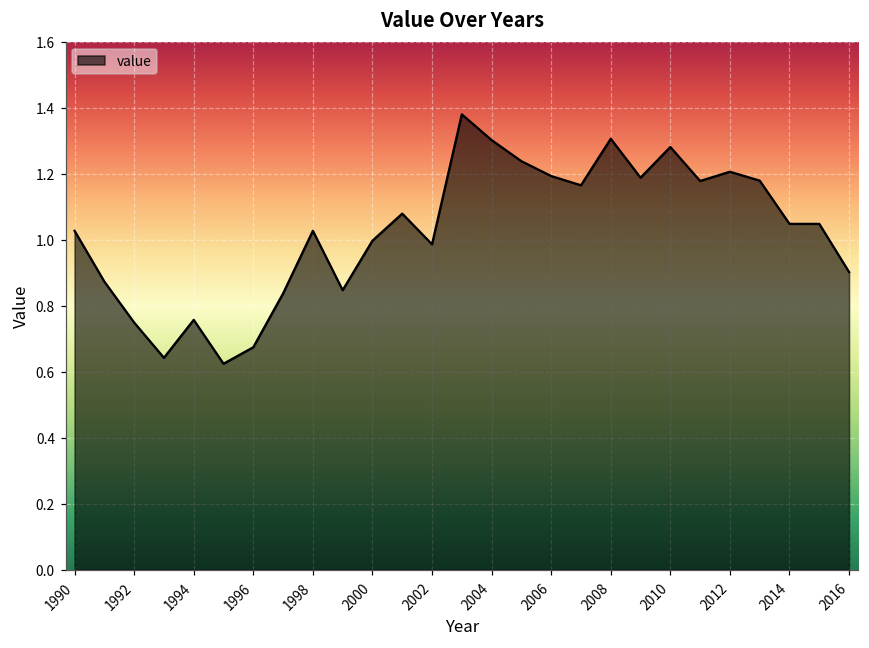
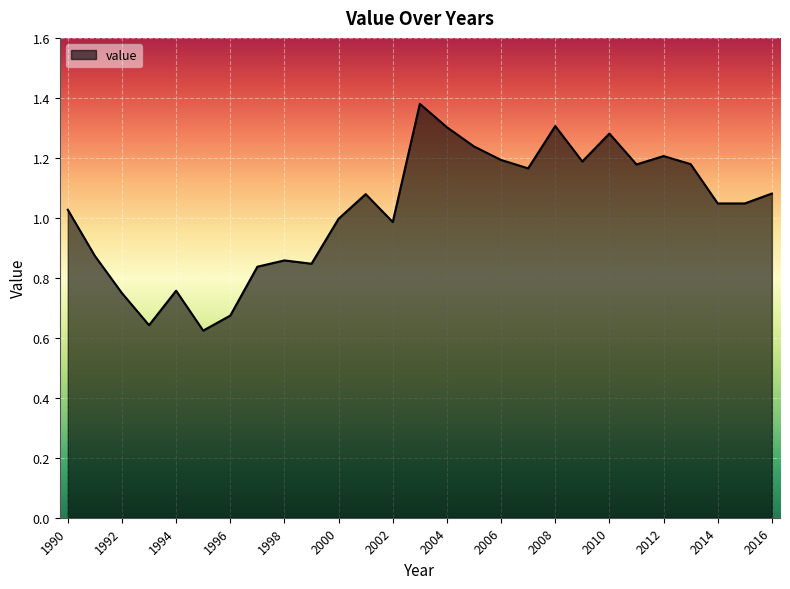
1998: 1.03 -> 0.86
2016: 0.90 -> 1.08
